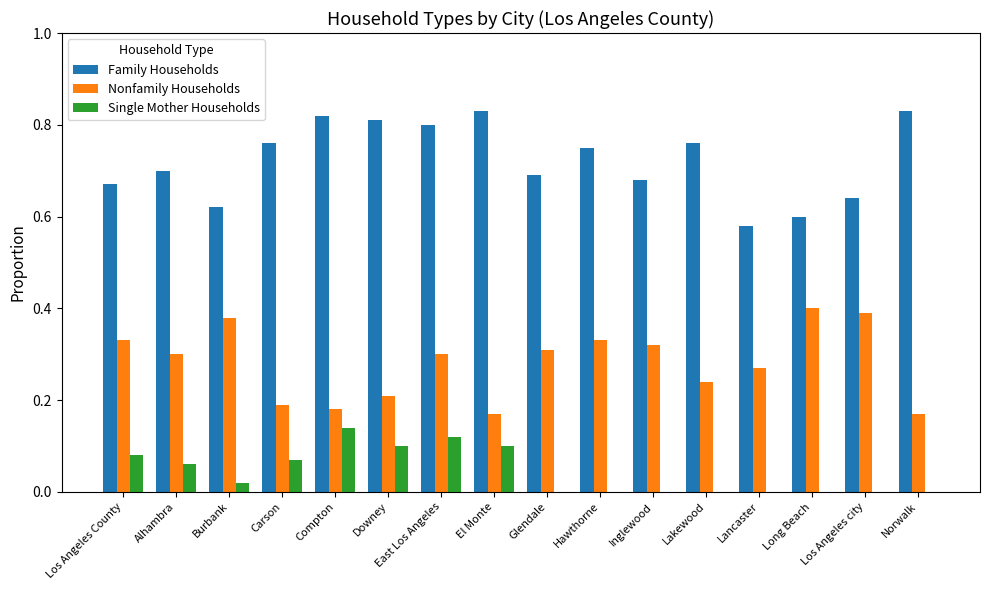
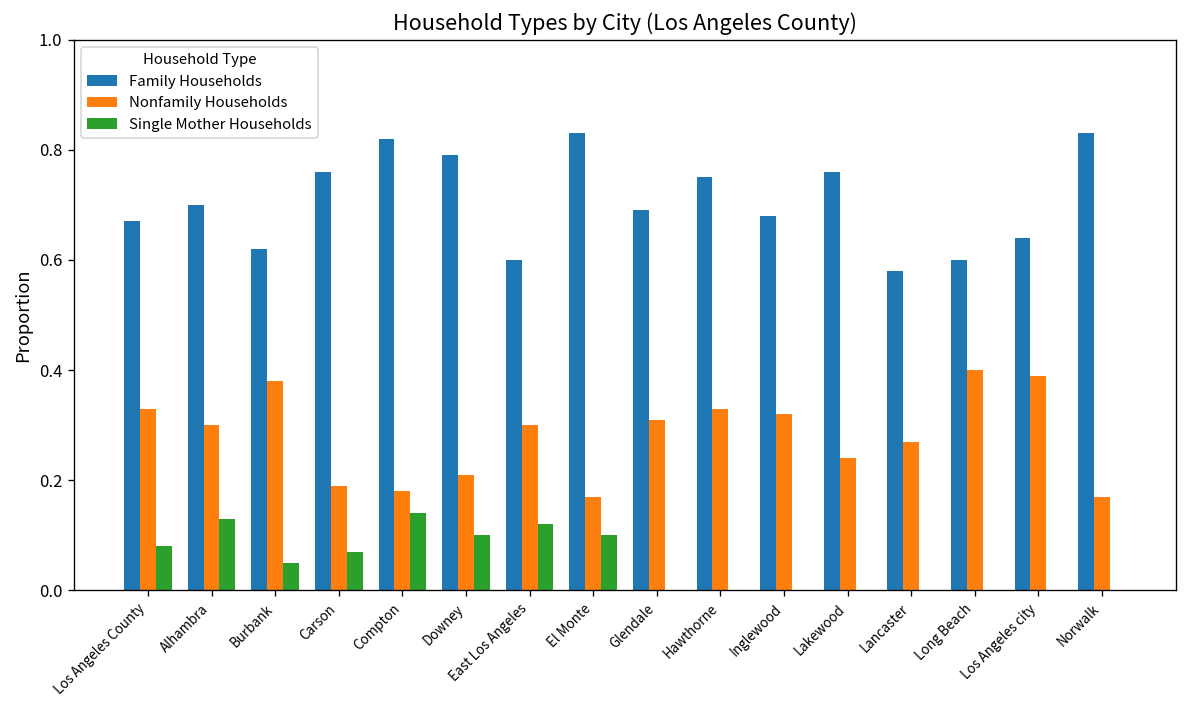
Single Mother Households, Alhambra: 0.06 -> 0.13
Single Mother Households, Burbank: 0.02 -> 0.05
Family Households, Downey: 0.81 -> 0.79
Family Households, East Los Angeles: 0.8 -> 0.6
